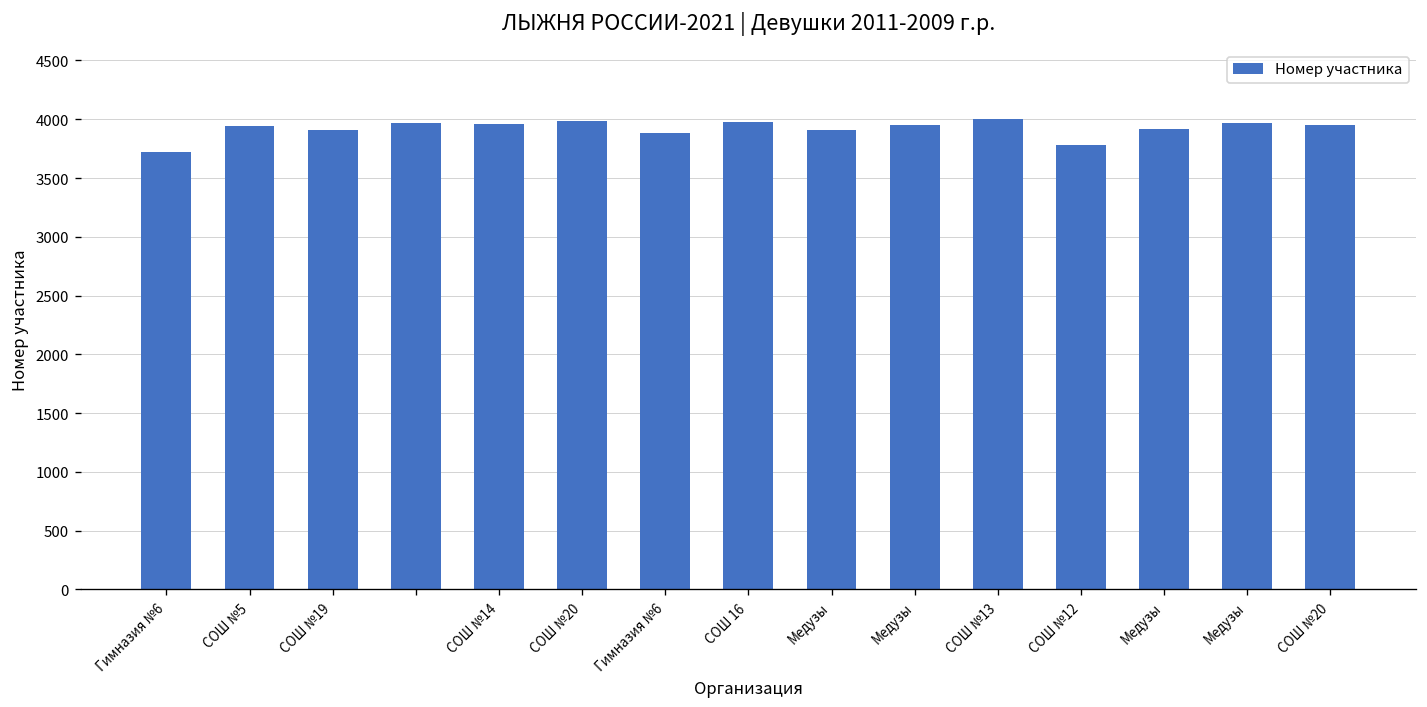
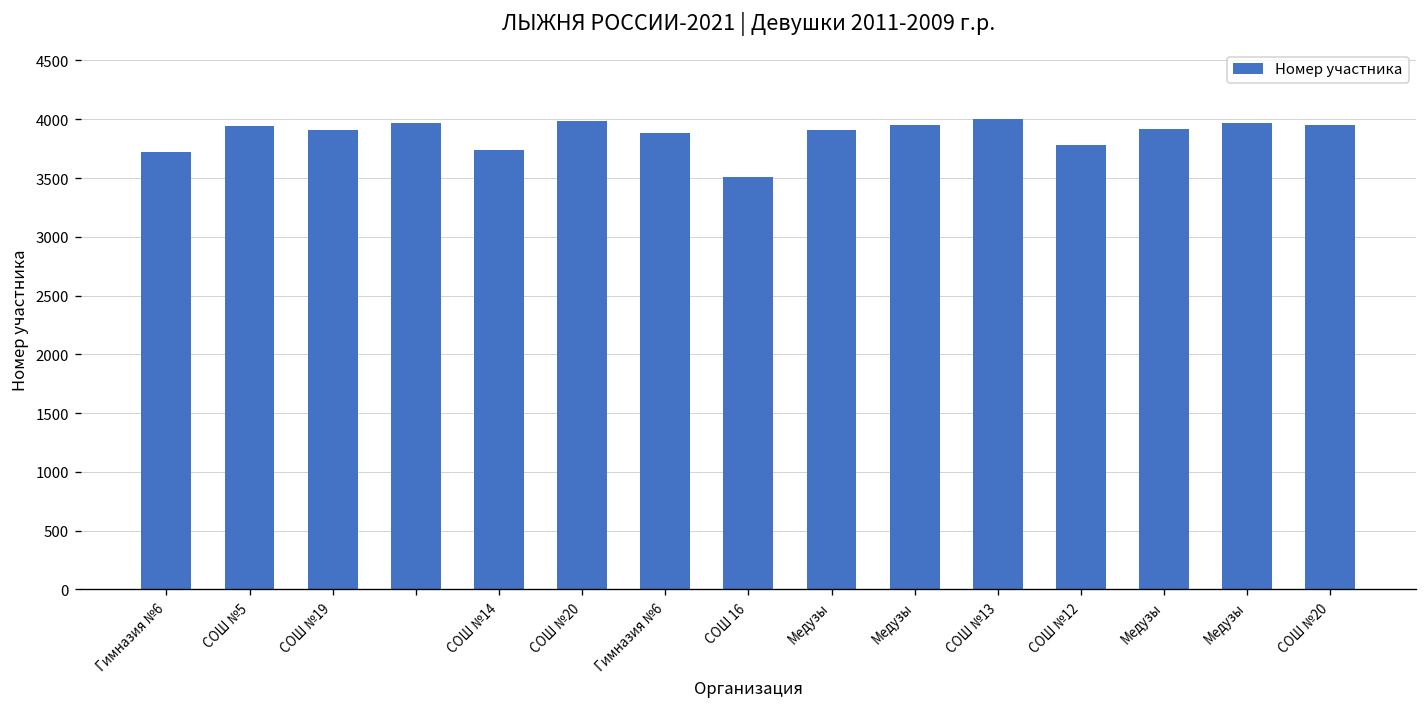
СОШ №14: 4000 -> 3700
СОШ 16: 4000 -> 3500
